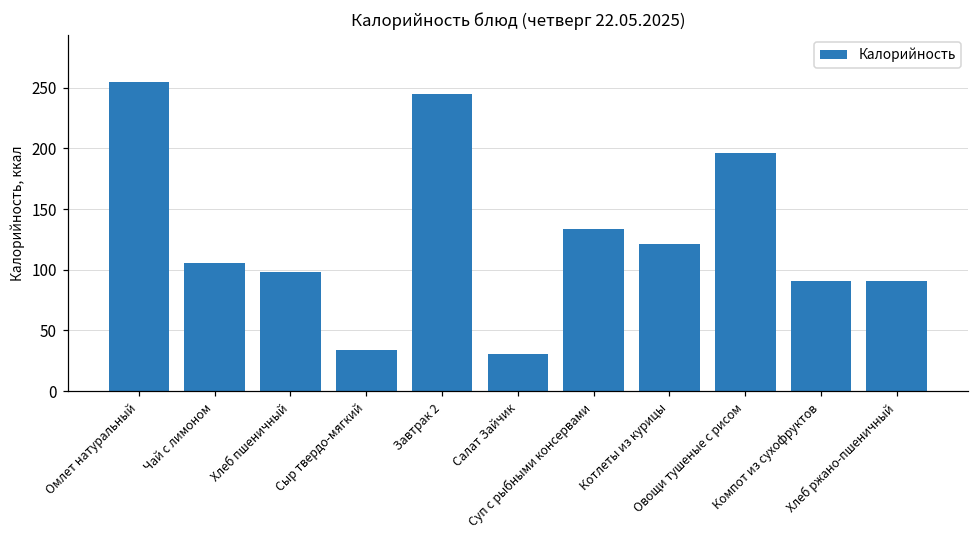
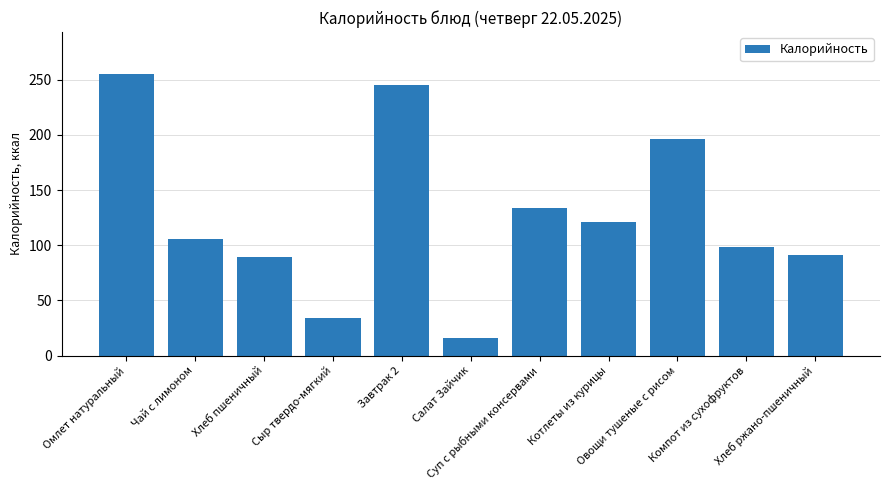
Хлеб пшеничный: 98 -> 89
Салат Зайчик: 31 -> 16
Компот из сухофруктов: 90 -> 98
